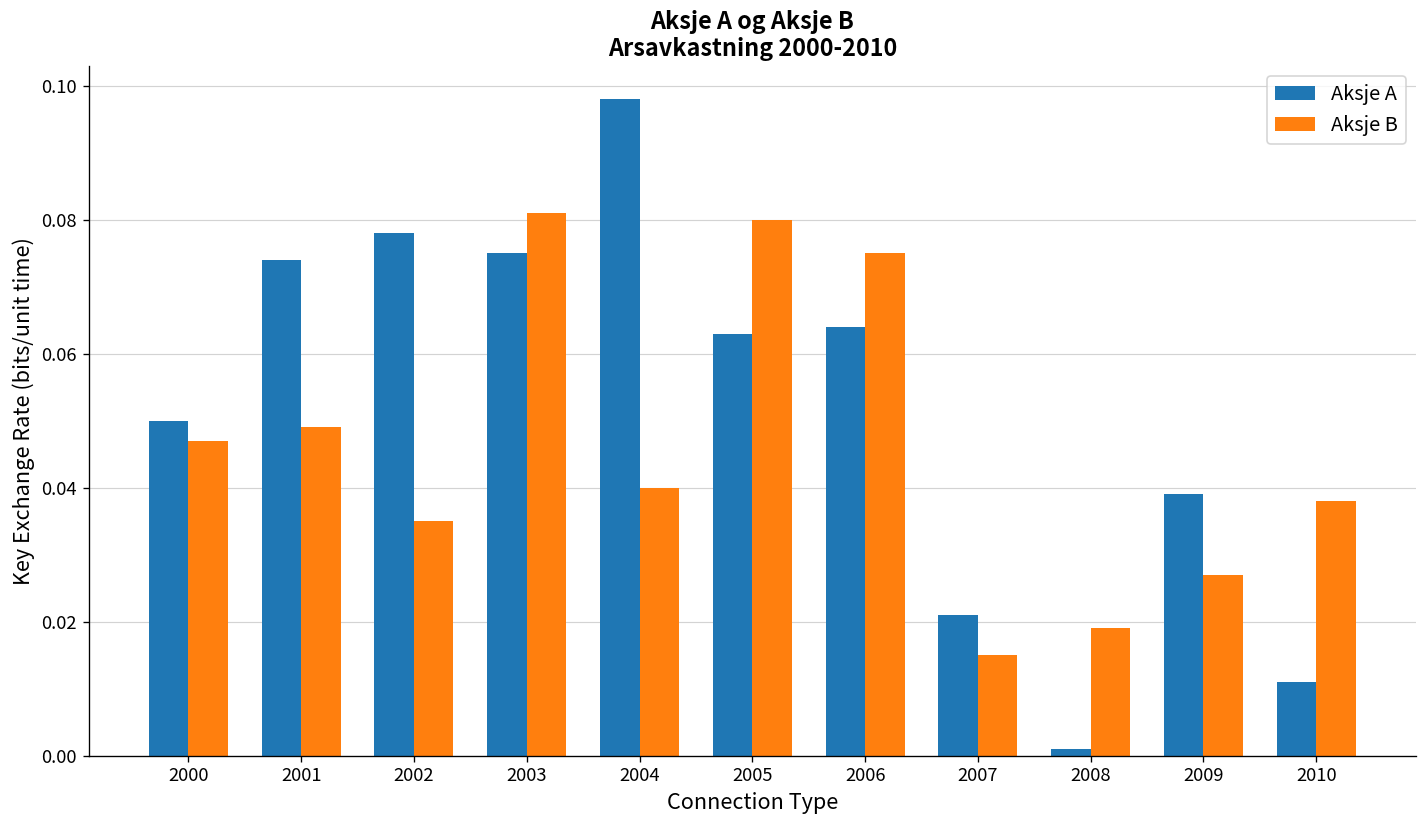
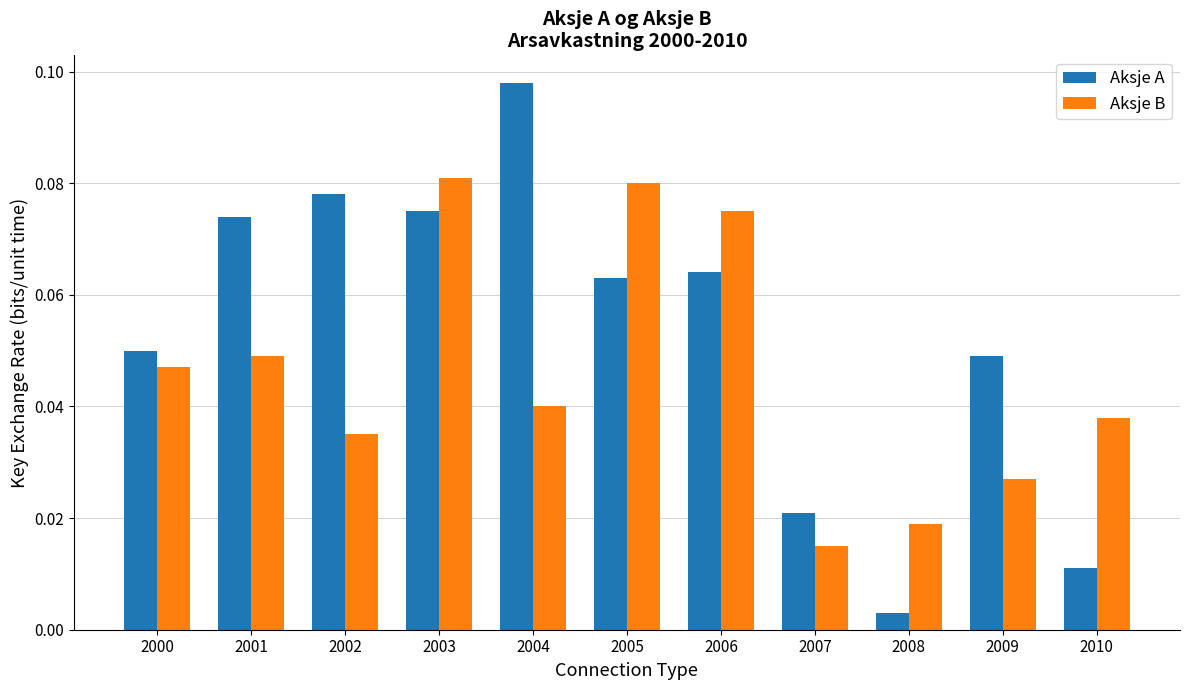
Aksje A, 2008: 0.001 -> 0.003
Aksje A, 2009: 0.039 -> 0.049
